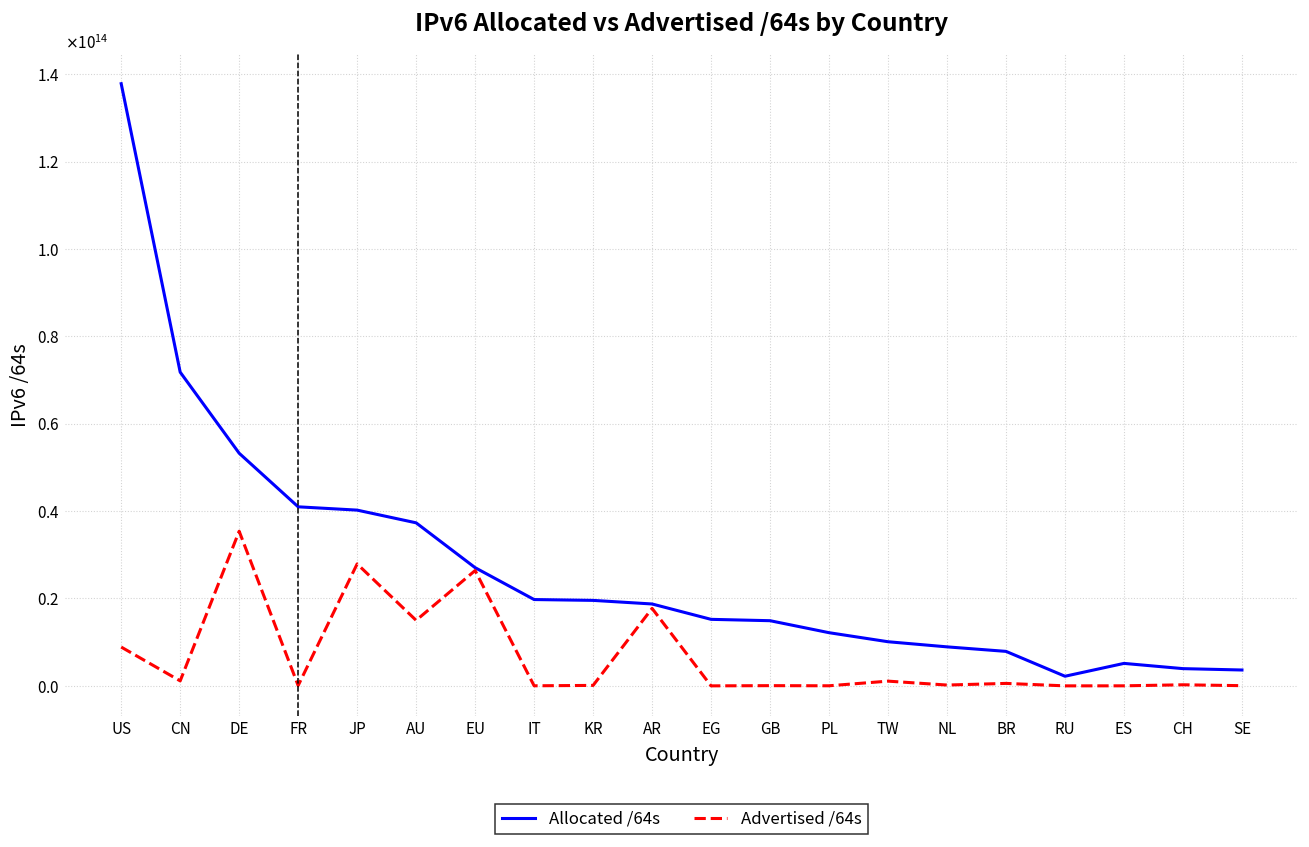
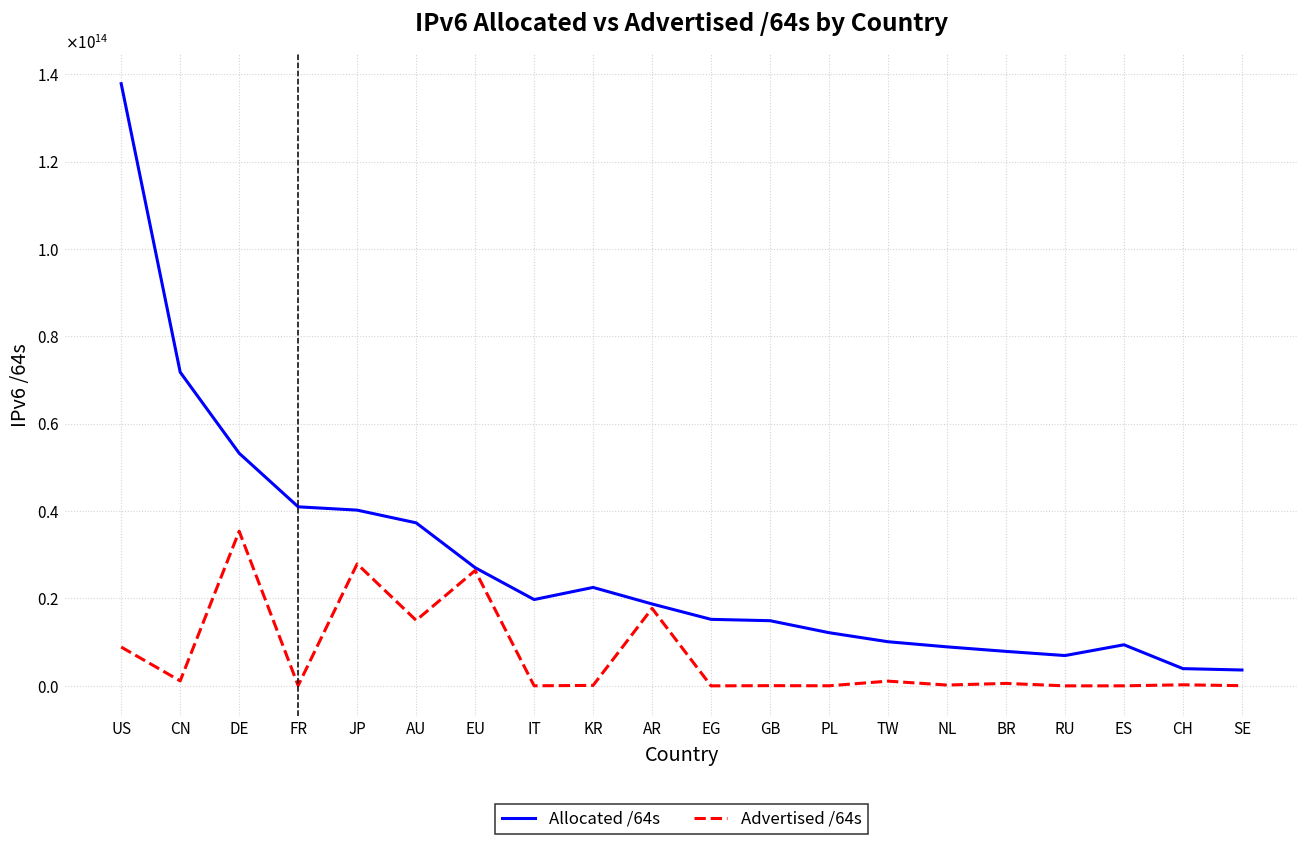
Allocated /64s, KR: 20000000000000 -> 23000000000000
Allocated /64s, RU: 2000000000000 -> 7000000000000
Allocated /64s, ES: 5000000000000 -> 9000000000000
